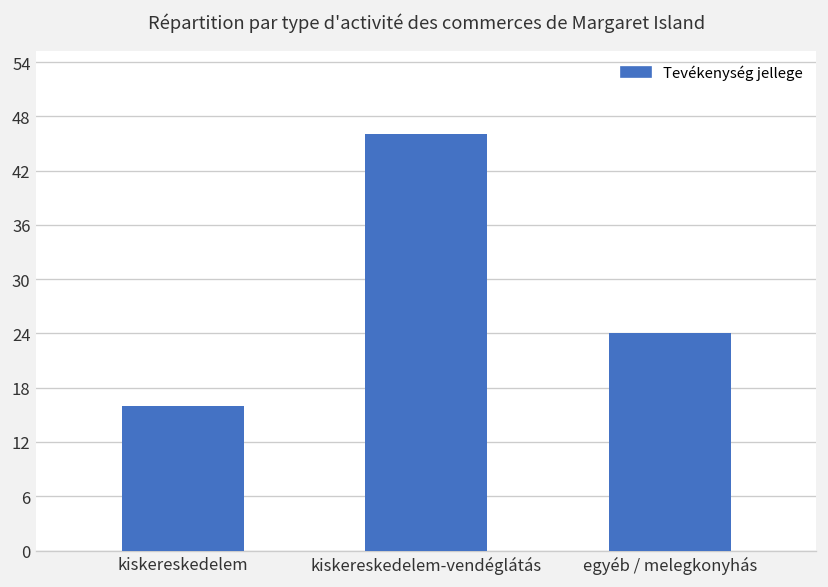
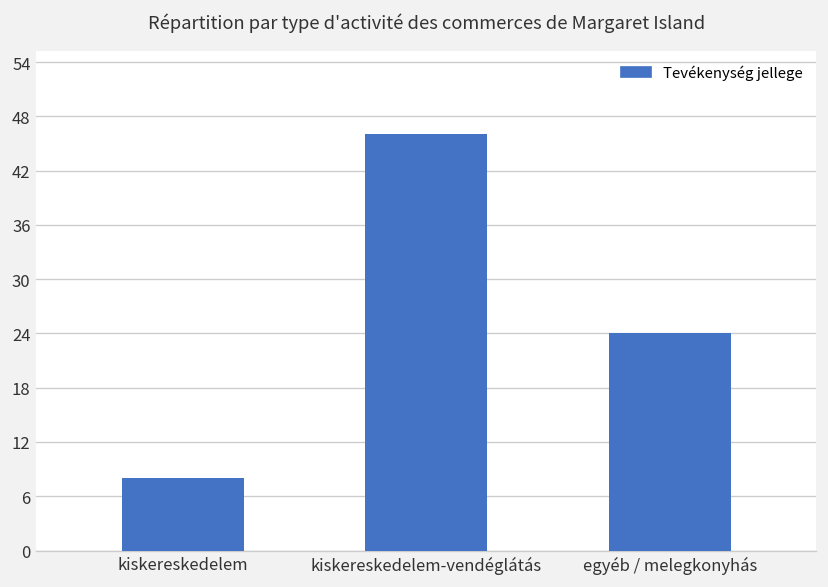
kiskereskedelem: 16 -> 8
